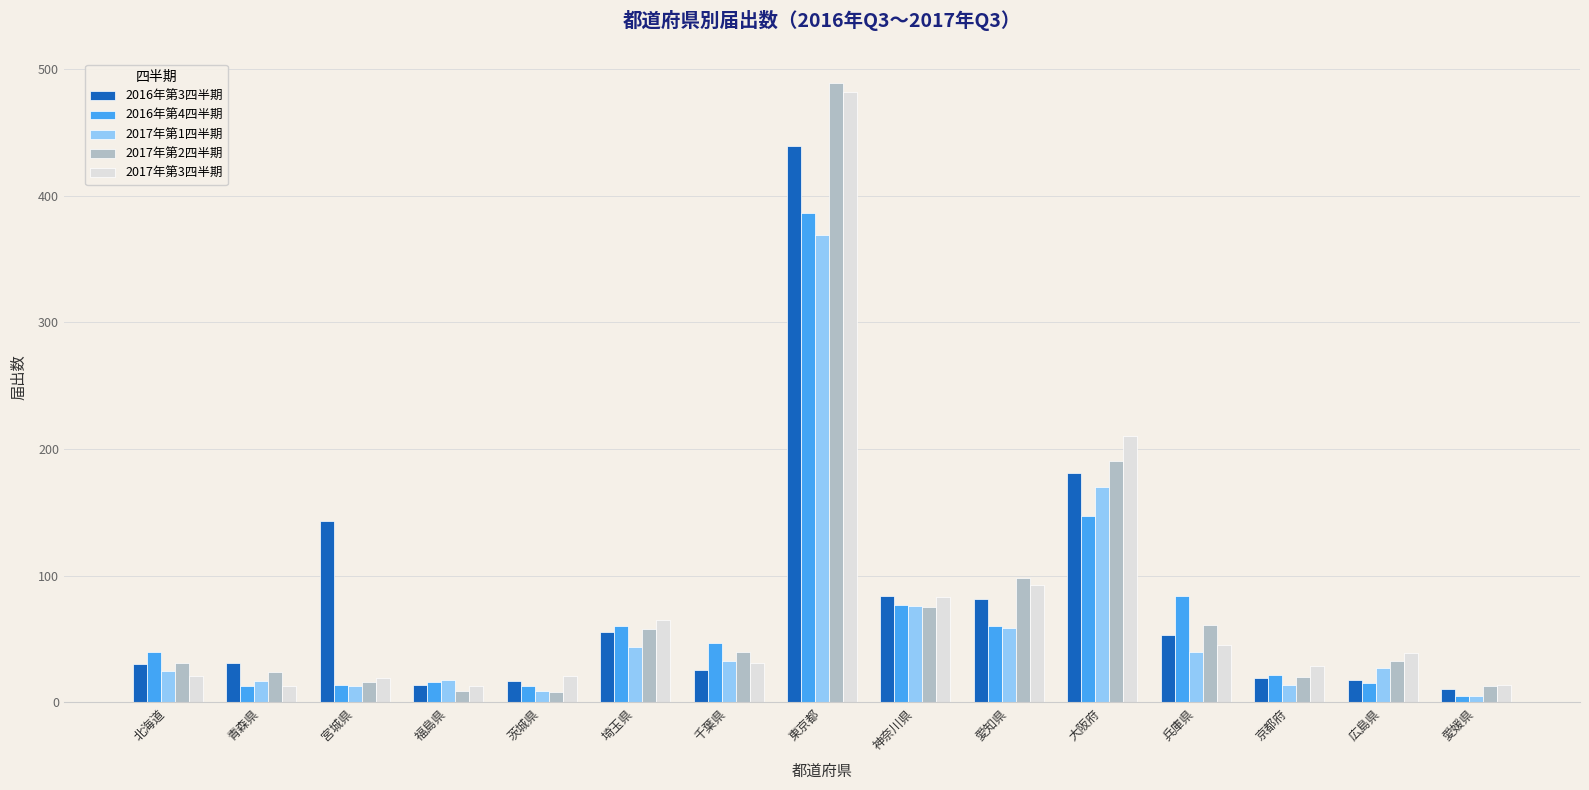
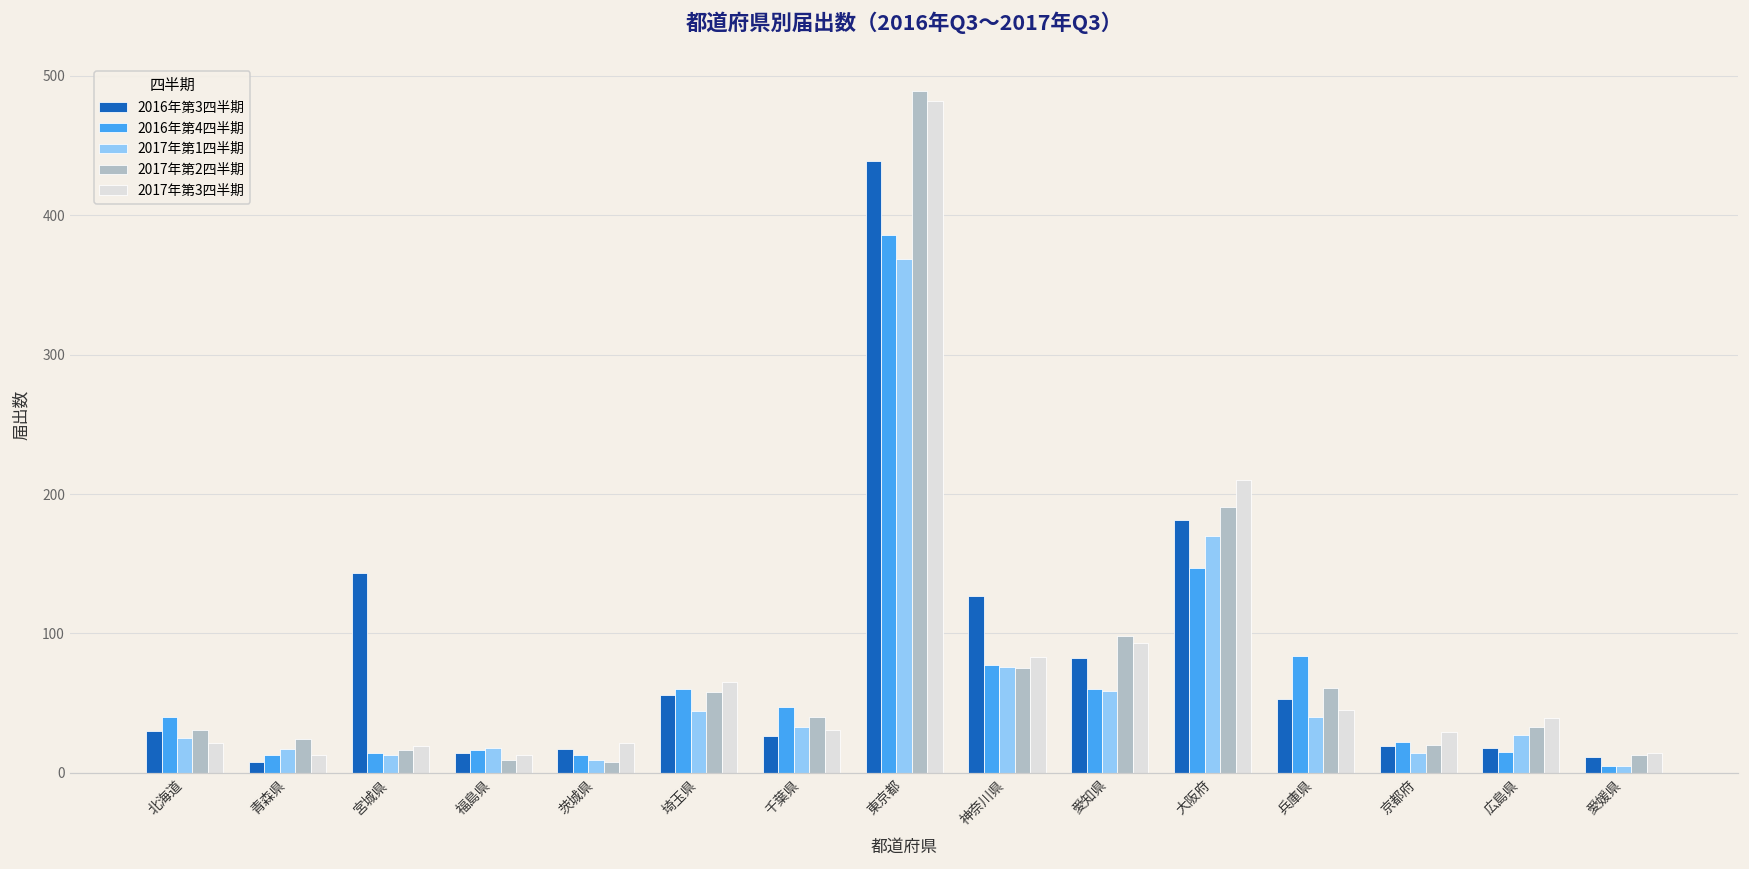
2016年第3四半期, 青森県: 31 -> 8
2016年第3四半期, 神奈川県: 84 -> 127
